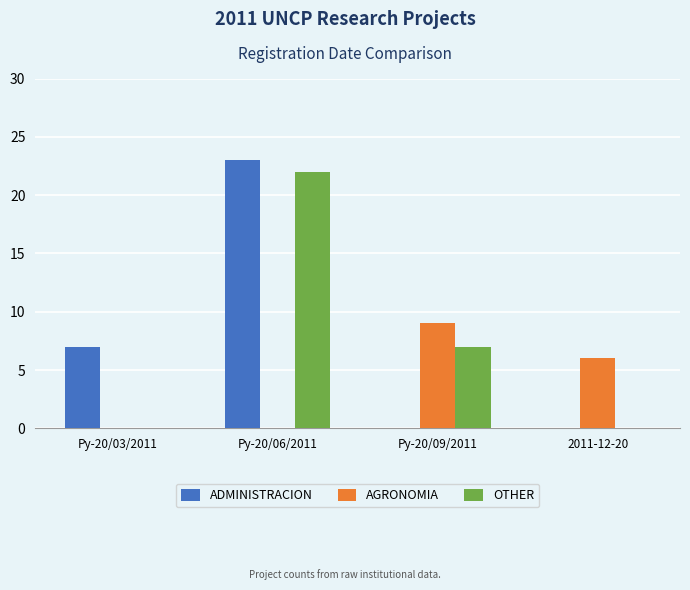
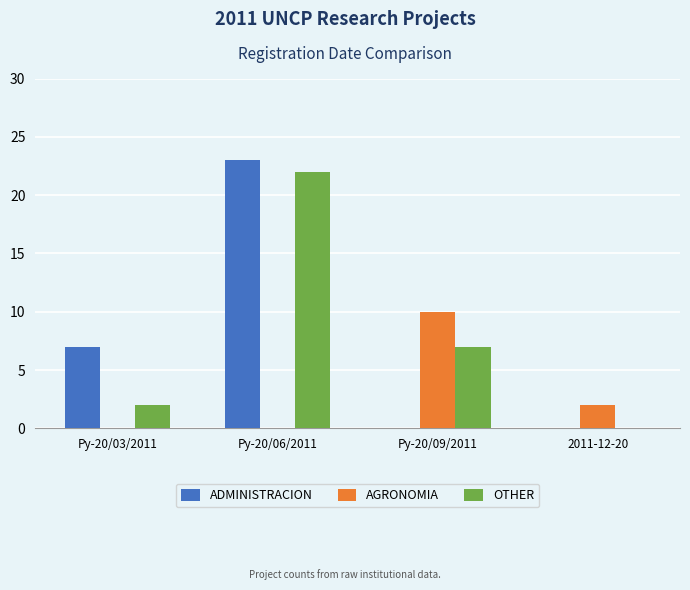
OTHER, Py-20/03/2011: 0 -> 2
AGRONOMIA, Py-20/09/2011: 9 -> 10
AGRONOMIA, 2011-12-20: 6 -> 2
